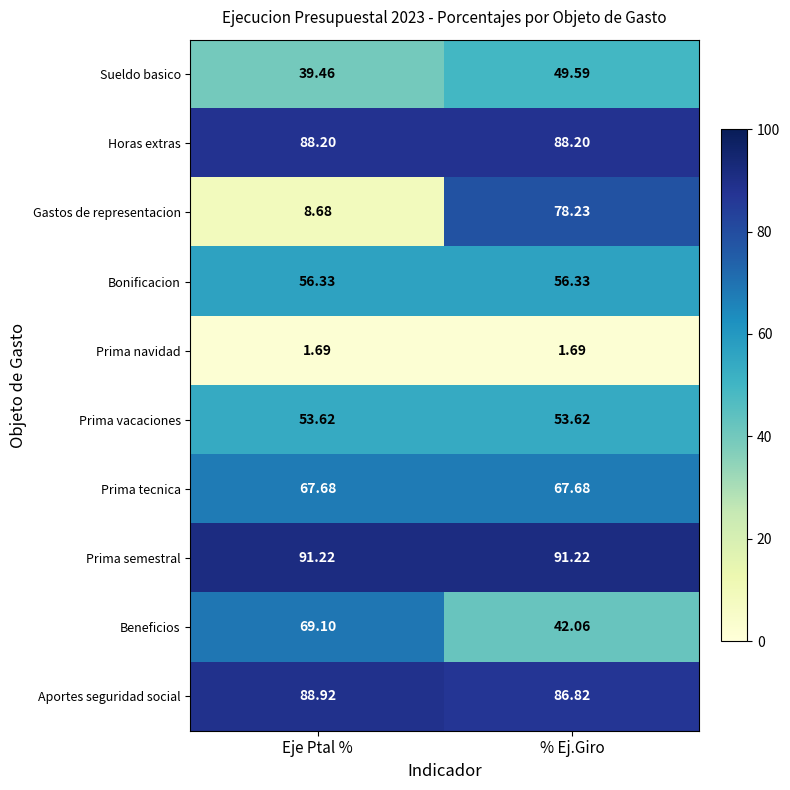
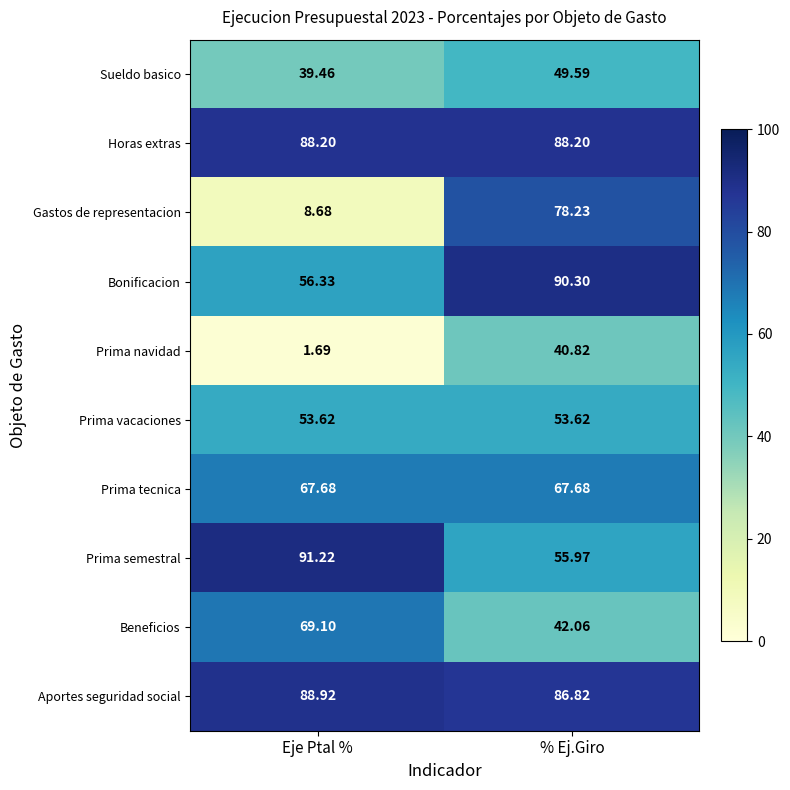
Bonificacion, % Ej.Giro: 56.33 -> 90.30
Prima navidad, % Ej.Giro: 1.69 -> 40.82
Prima semestral, % Ej.Giro: 91.22 -> 55.97
